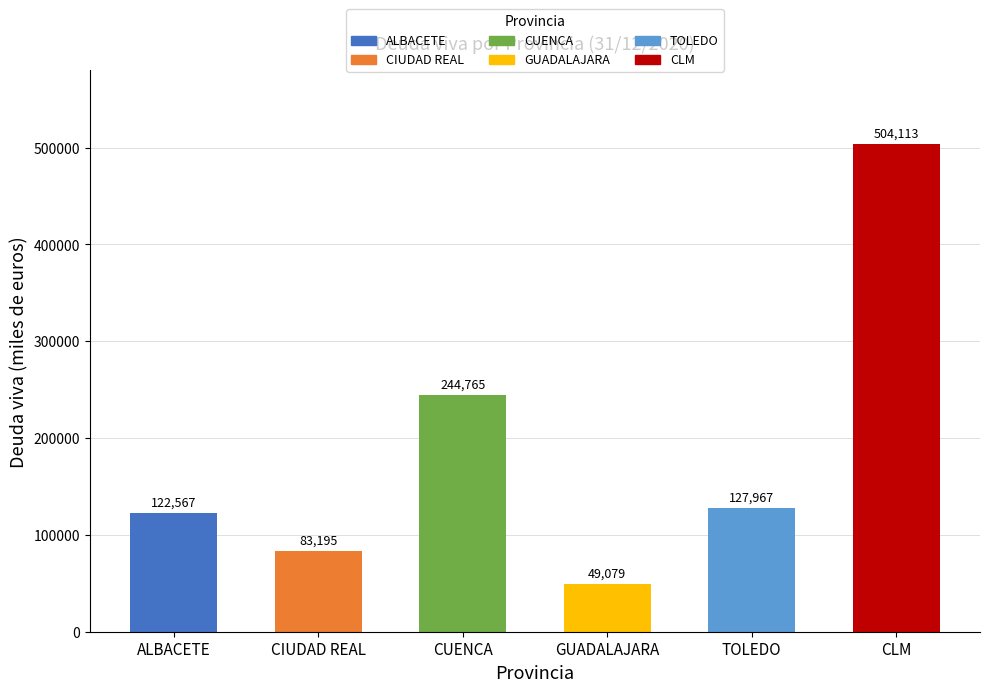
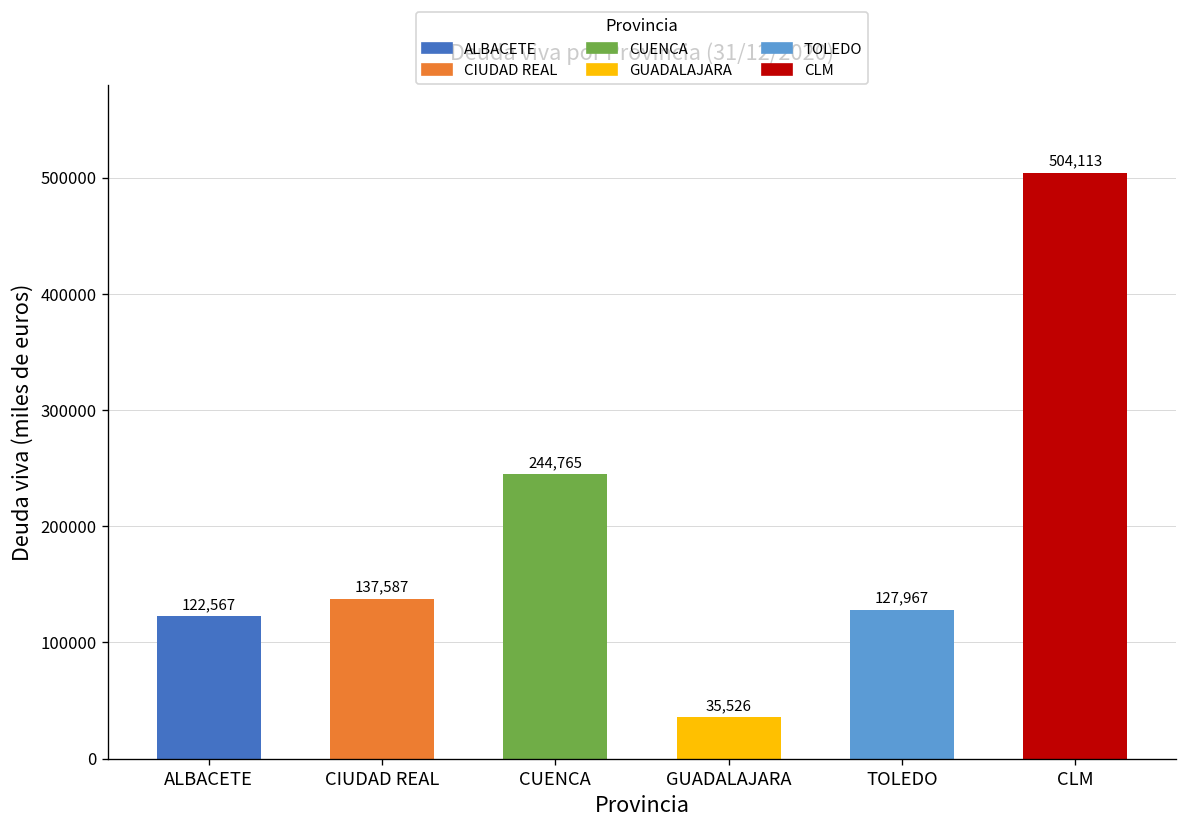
CIUDAD REAL: 83,195 -> 137,587
GUADALAJARA: 49,079 -> 35,526
